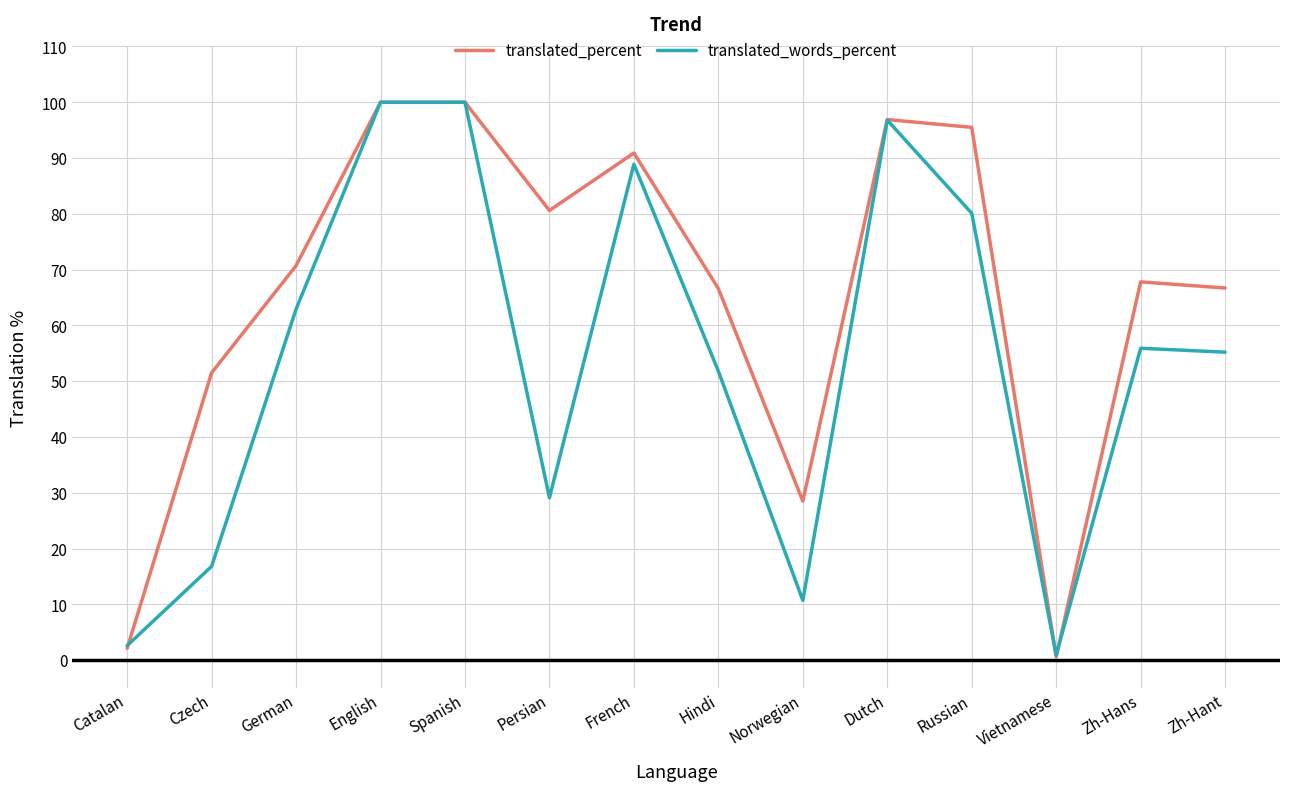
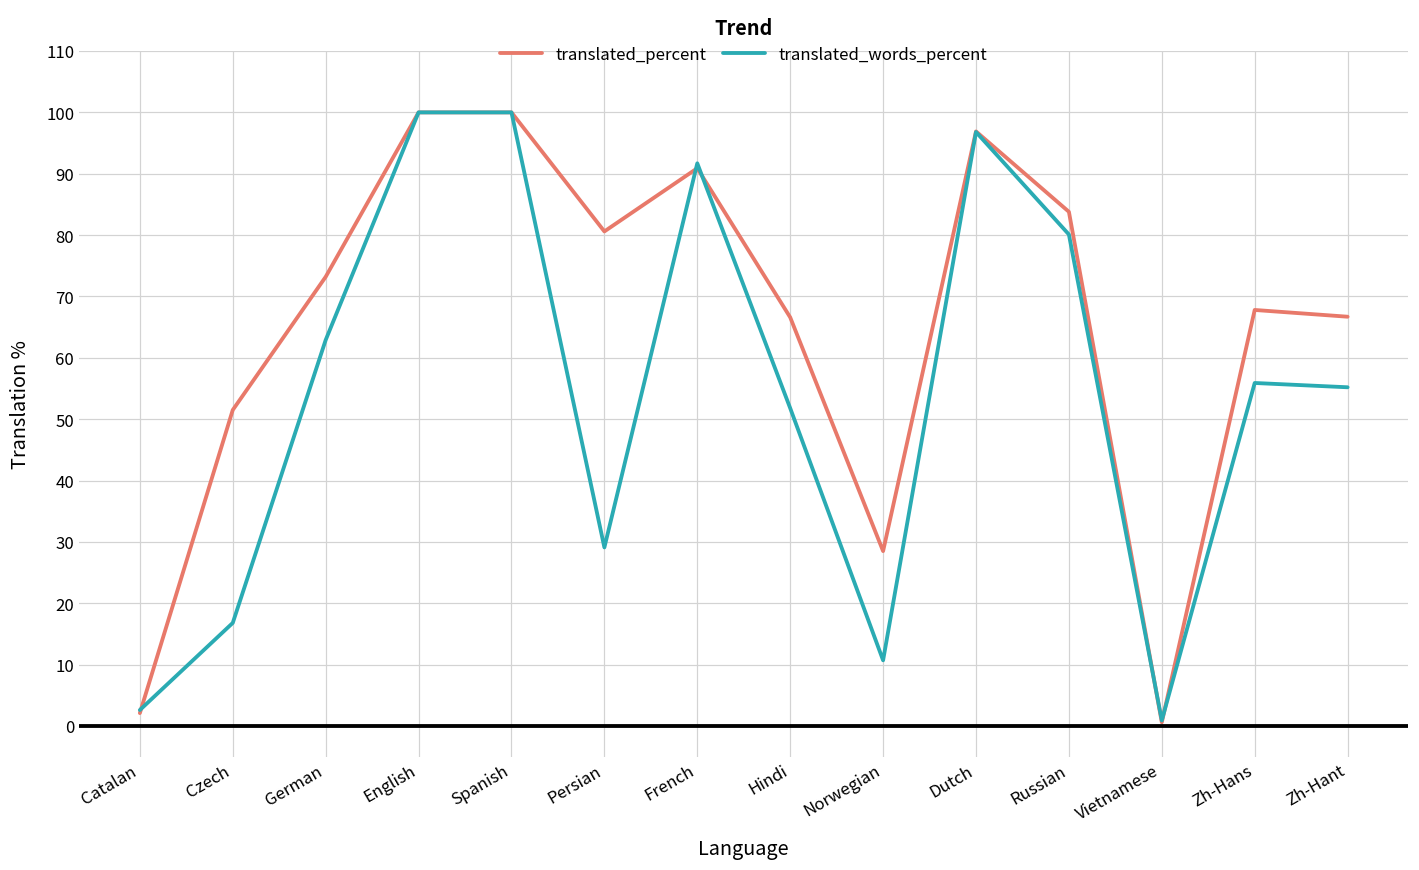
translated_percent, German: 71 -> 73
translated_words_percent, French: 89 -> 92
translated_percent, Russian: 96 -> 84
